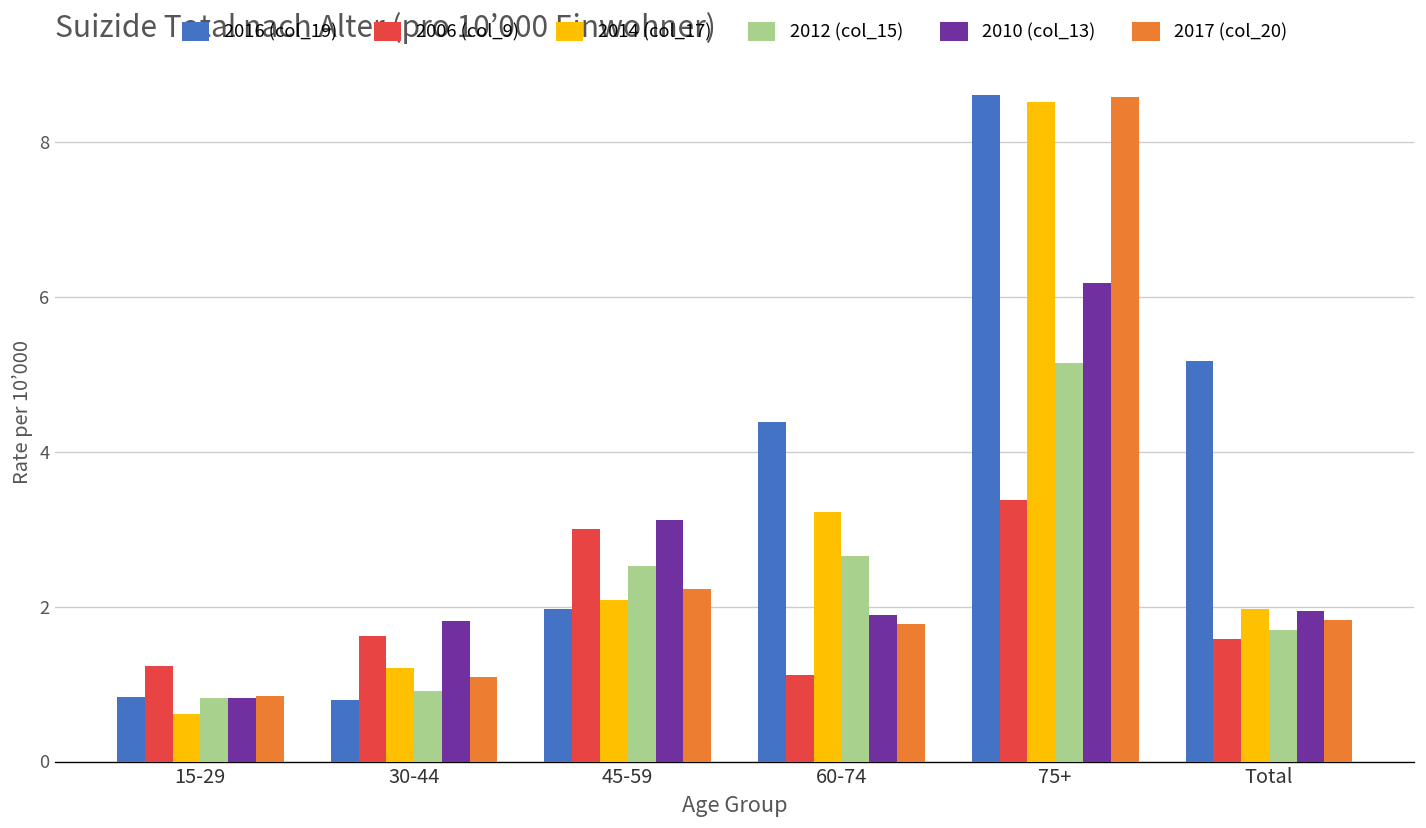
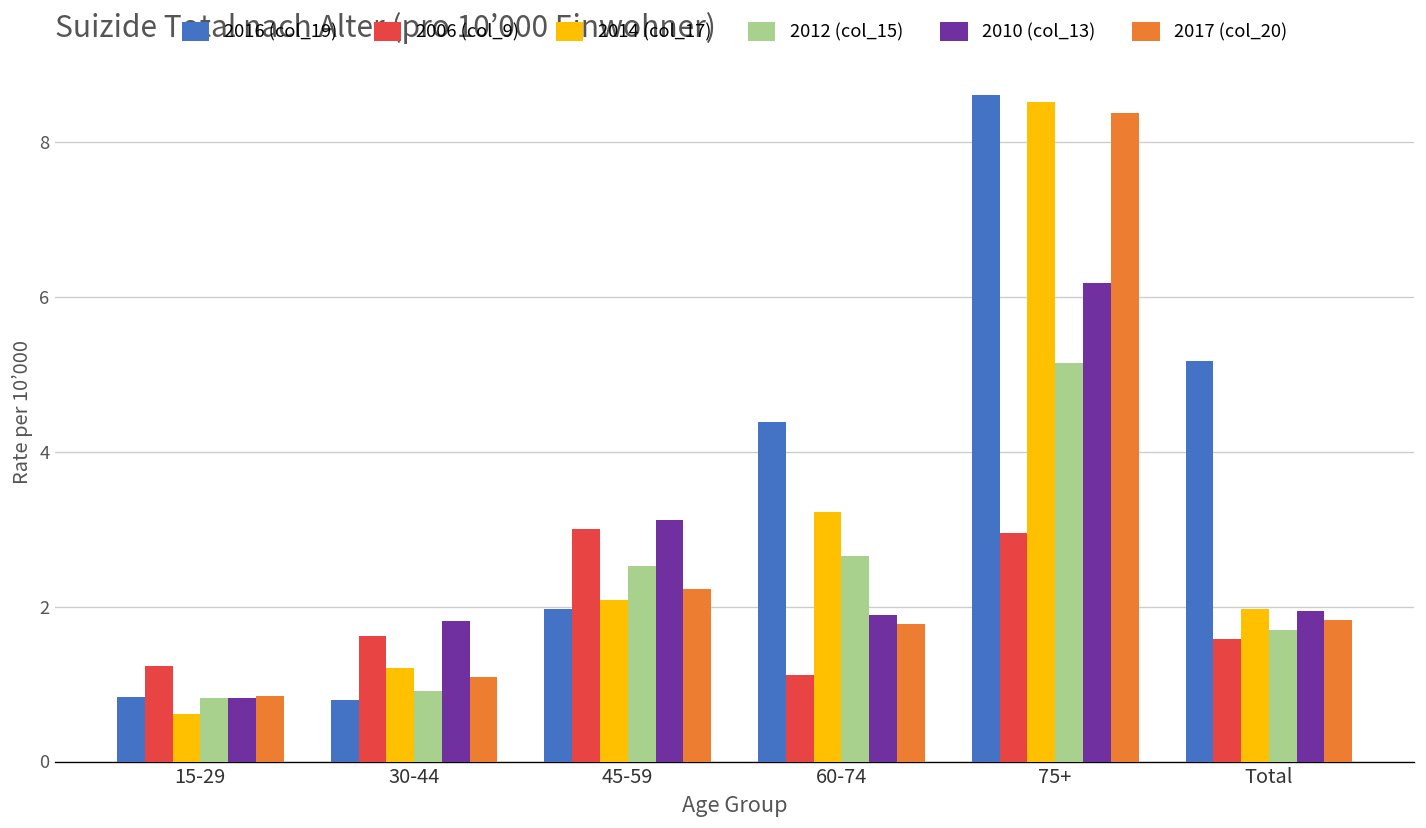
2006 (col_9), 75+: 3.4 -> 3.0
2017 (col_20), 75+: 8.6 -> 8.4
